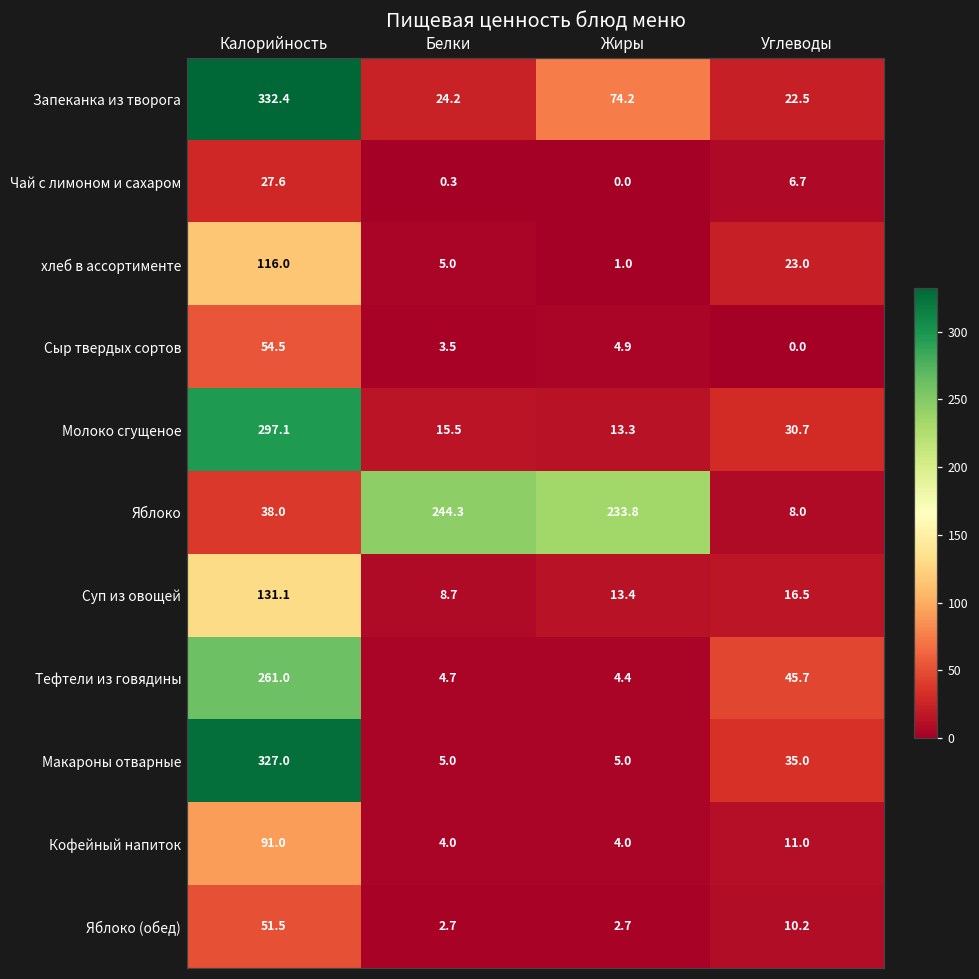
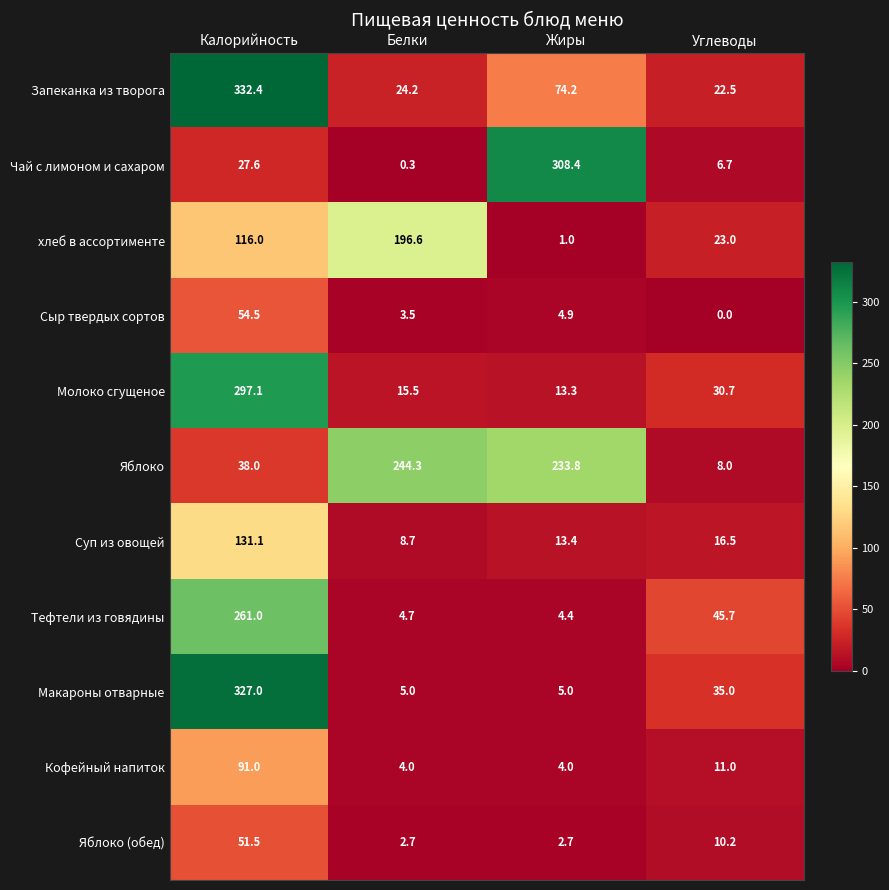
Чай с лимоном и сахаром, Жиры: 0.0 -> 308.4
хлеб в ассортименте, Белки: 5.0 -> 196.6
